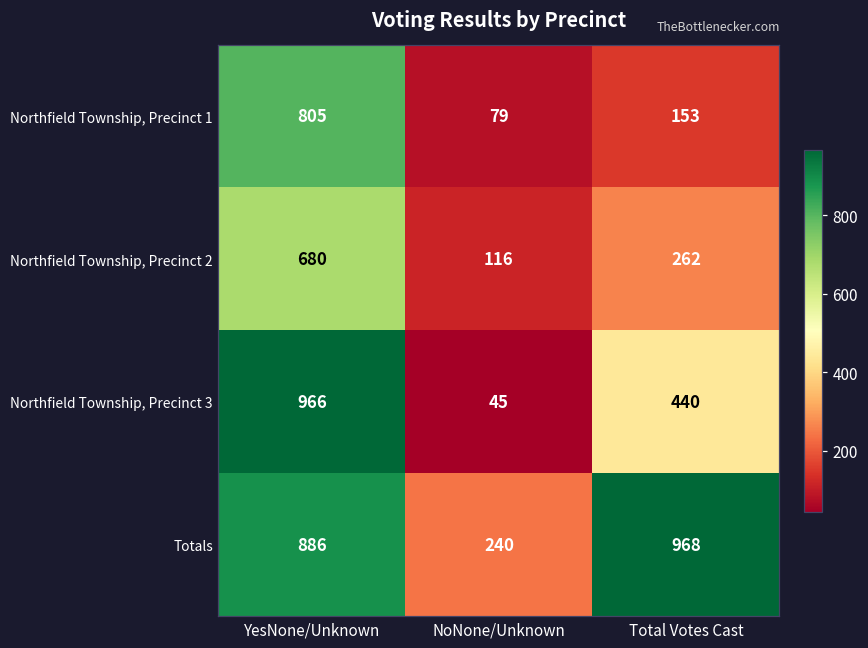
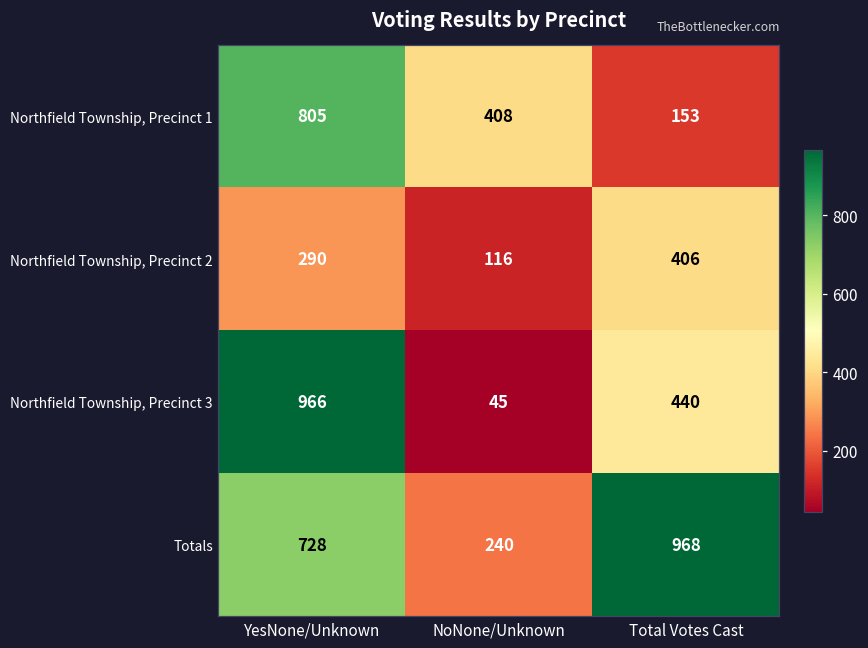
Northfield Township, Precinct 1, NoNone/Unknown: 79 -> 408
Northfield Township, Precinct 2, YesNone/Unknown: 680 -> 290
Northfield Township, Precinct 2, Total Votes Cast: 262 -> 406
Totals, YesNone/Unknown: 886 -> 728
